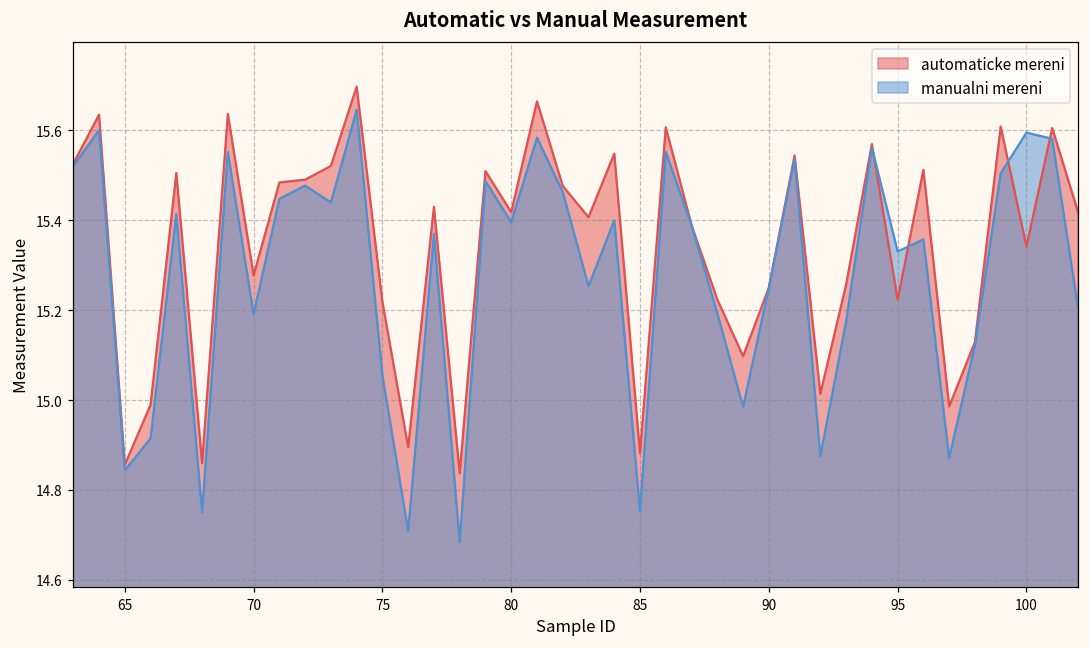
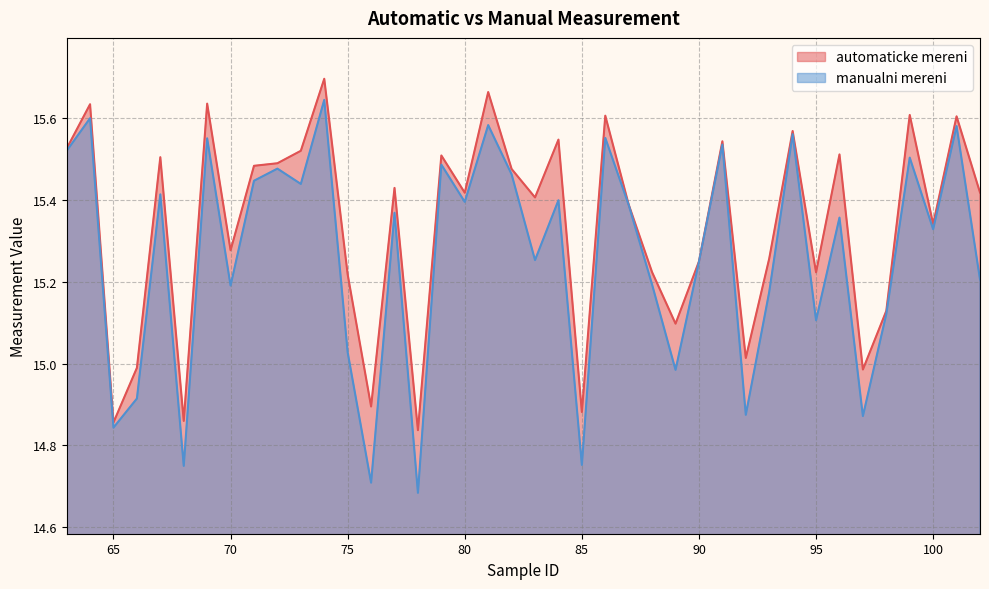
manualni mereni, 75: 15.05 -> 15.03
manualni mereni, 95: 15.33 -> 15.11
manualni mereni, 100: 15.59 -> 15.33
